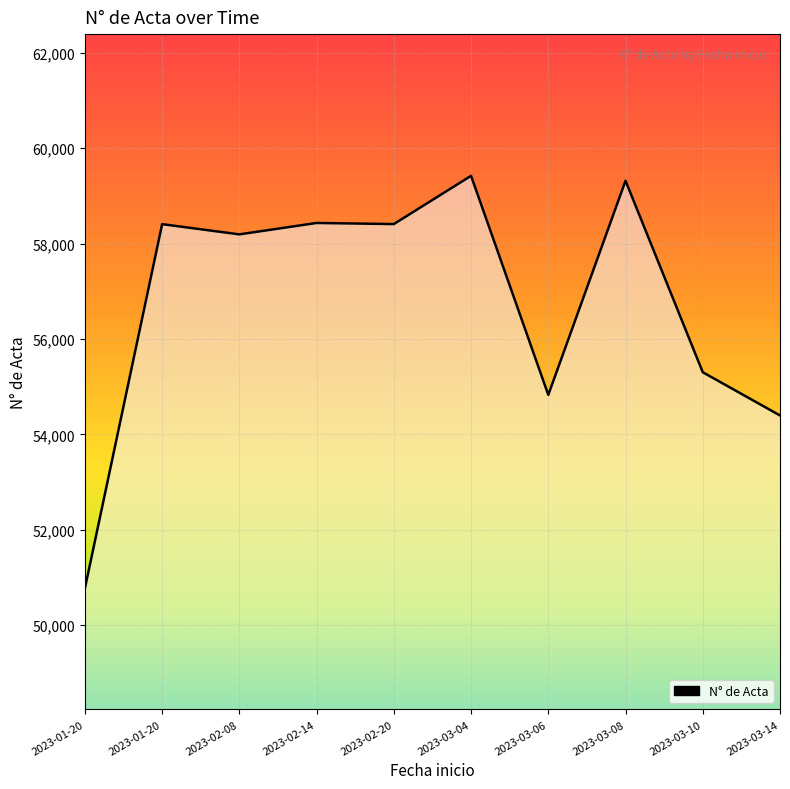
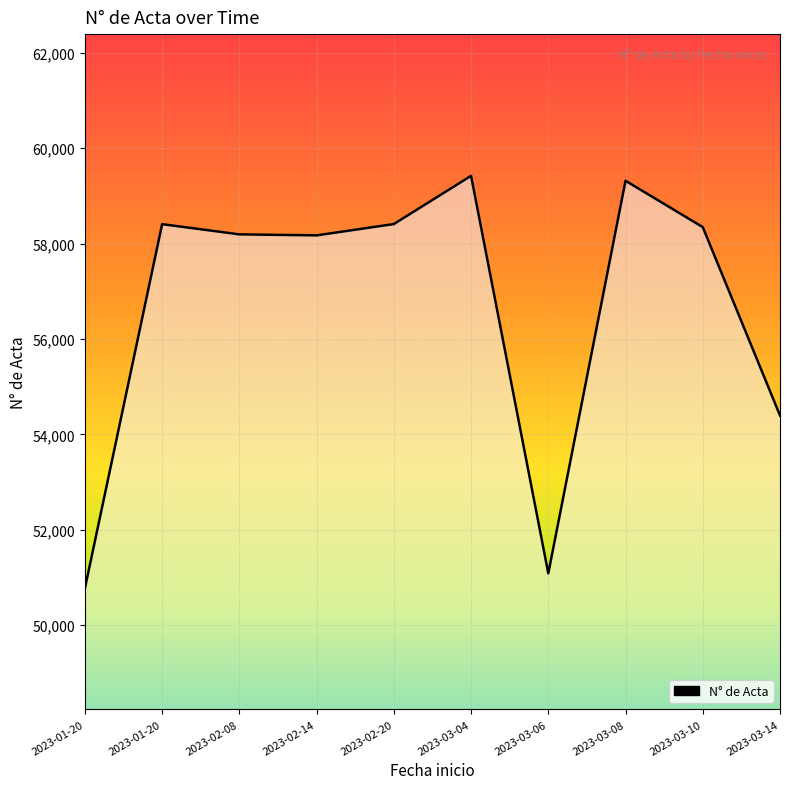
2023-02-14: 58,400 -> 58,200
2023-03-06: 54,800 -> 51,100
2023-03-10: 55,300 -> 58,300
